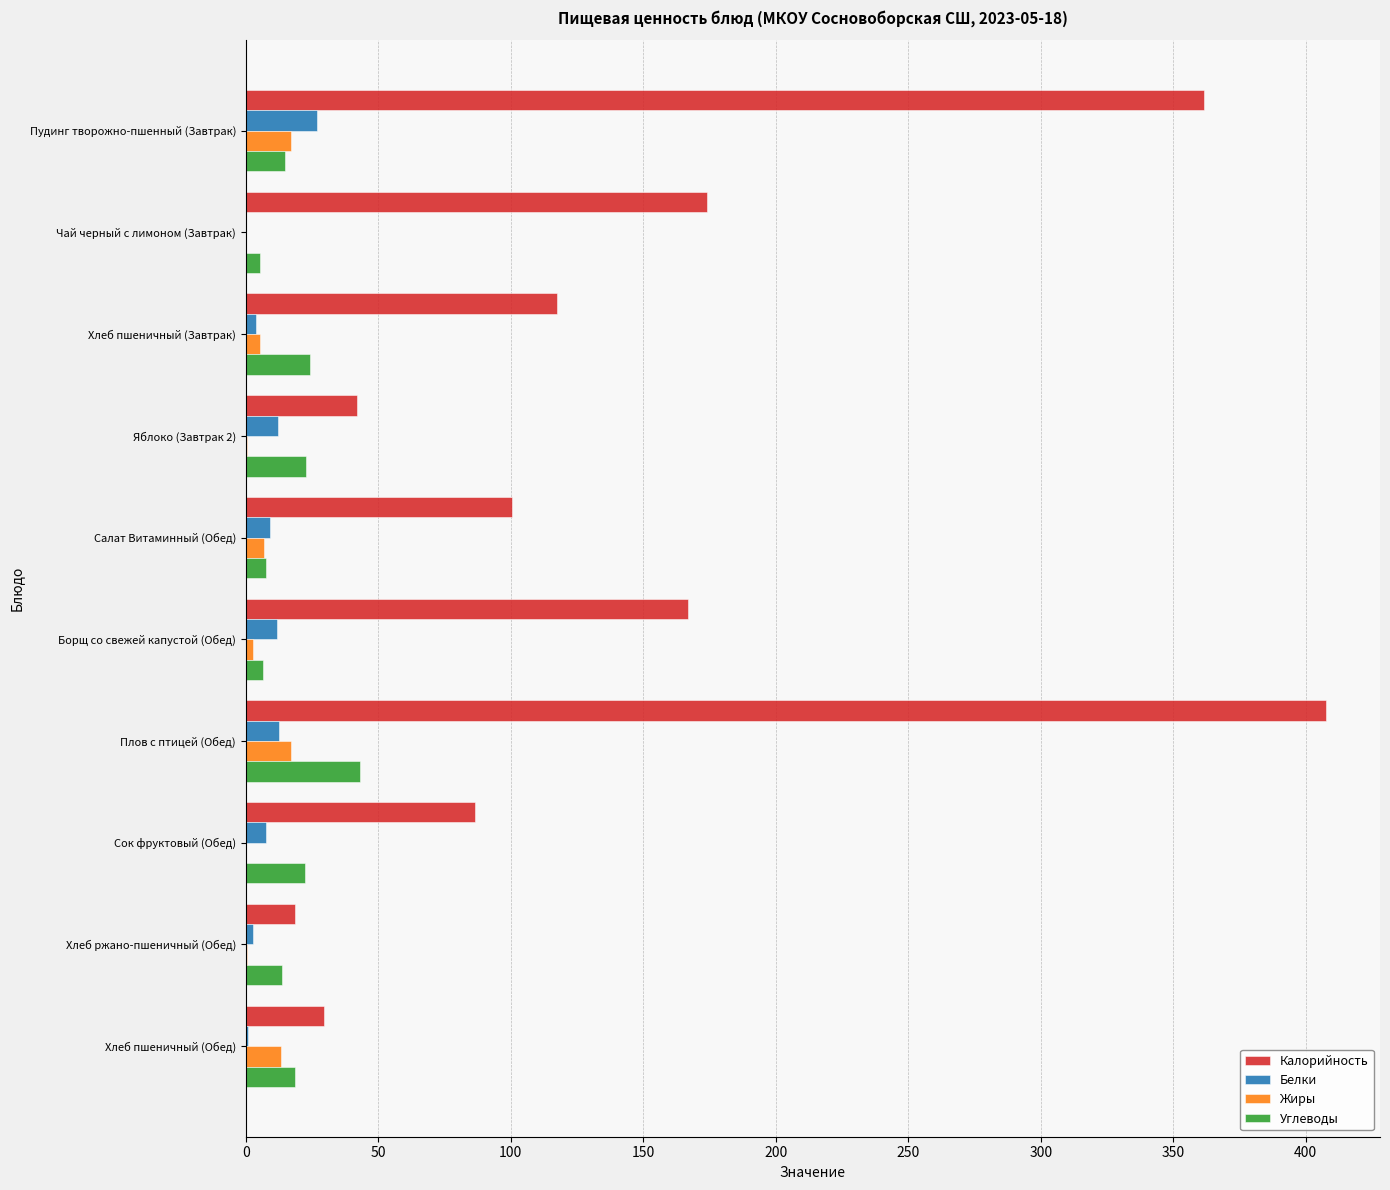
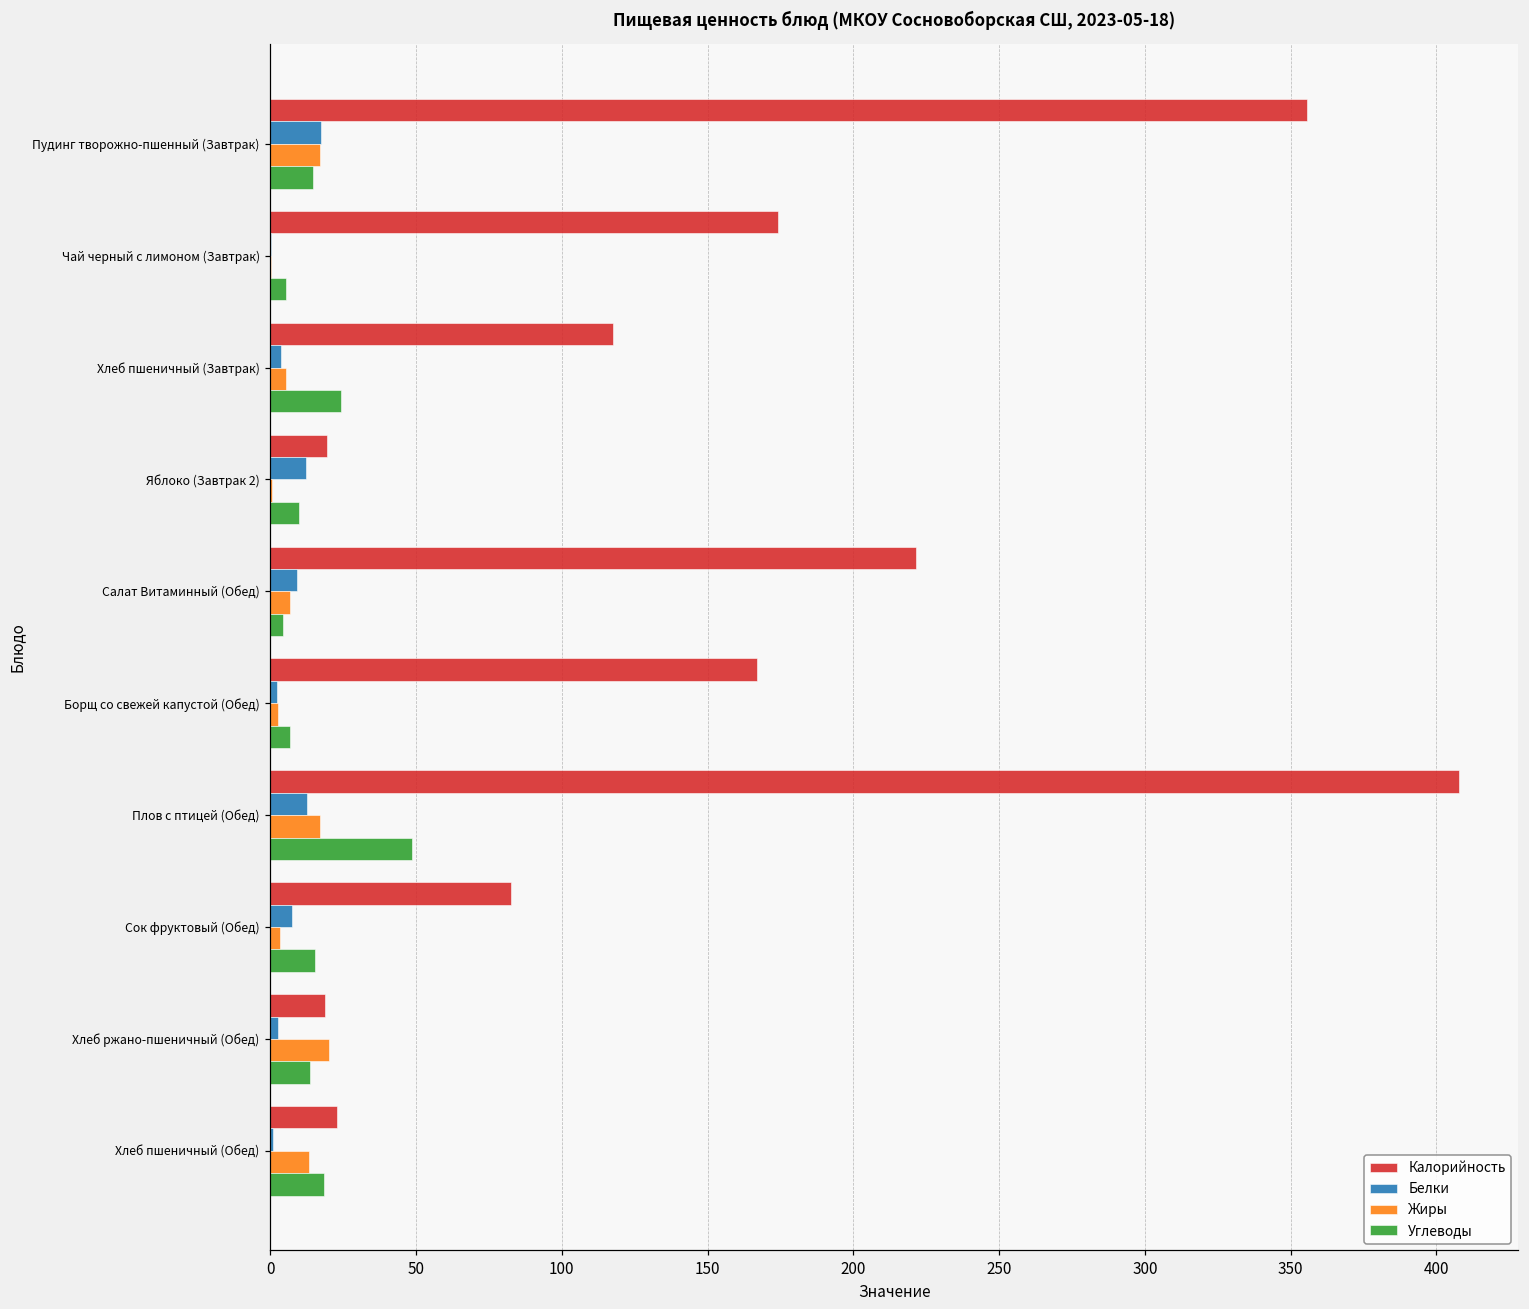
Калорийность, Пудинг творожно-пшенный (Завтрак): 362 -> 356
Белки, Пудинг творожно-пшенный (Завтрак): 27 -> 18
Калорийность, Яблоко (Завтрак 2): 42 -> 20
Углеводы, Яблоко (Завтрак 2): 23 -> 10
Калорийность, Салат Витаминный (Обед): 101 -> 222
Углеводы, Салат Витаминный (Обед): 8 -> 4
Белки, Борщ со свежей капустой (Обед): 12 -> 2
Углеводы, Плов с птицей (Обед): 43 -> 48
Калорийность, Сок фруктовый (Обед): 86 -> 82
Жиры, Сок фруктовый (Обед): 0 -> 3
Углеводы, Сок фруктовый (Обед): 22 -> 15
Жиры, Хлеб ржано-пшеничный (Обед): 0 -> 20
Калорийность, Хлеб пшеничный (Обед): 30 -> 23
